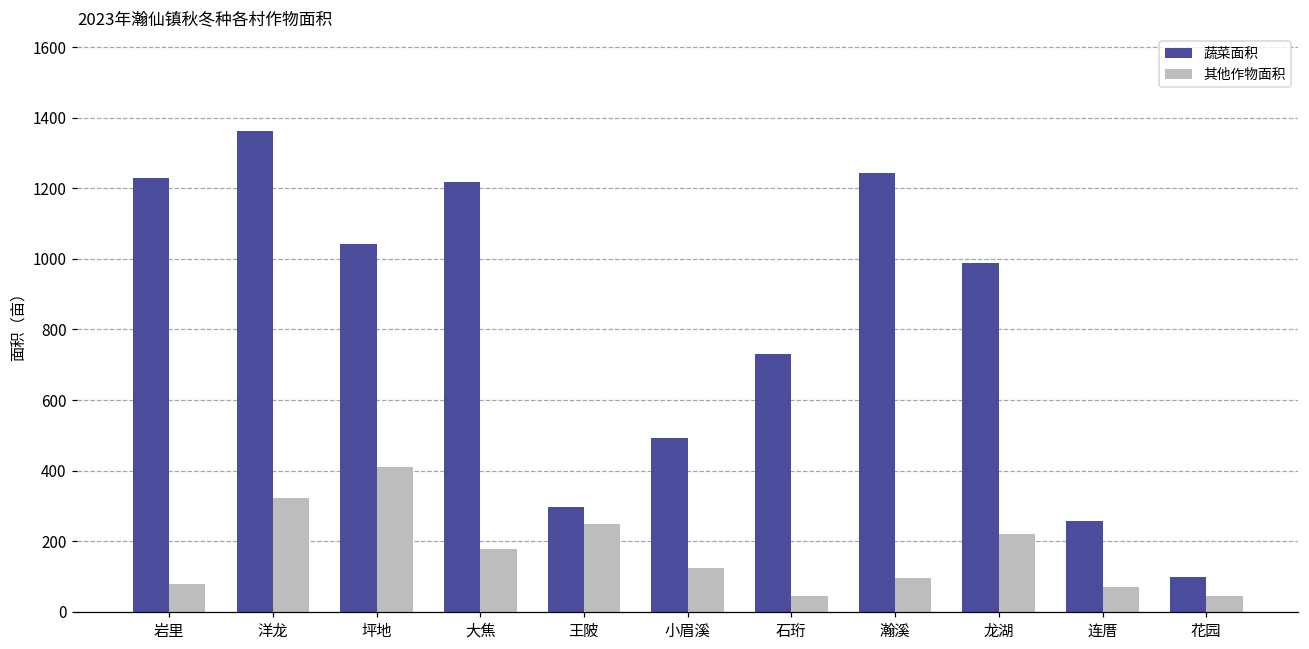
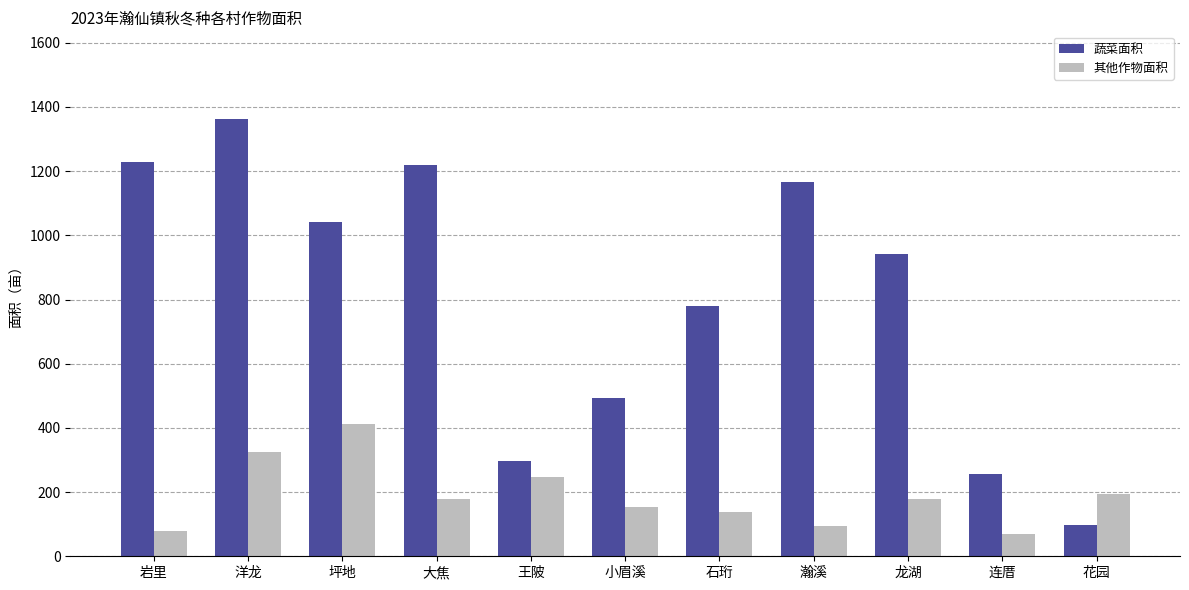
其他作物面积, 小眉溪: 120 -> 150
蔬菜面积, 石珩: 730 -> 780
其他作物面积, 石珩: 50 -> 140
蔬菜面积, 瀚溪: 1240 -> 1170
蔬菜面积, 龙湖: 990 -> 940
其他作物面积, 龙湖: 220 -> 180
其他作物面积, 花园: 50 -> 190
